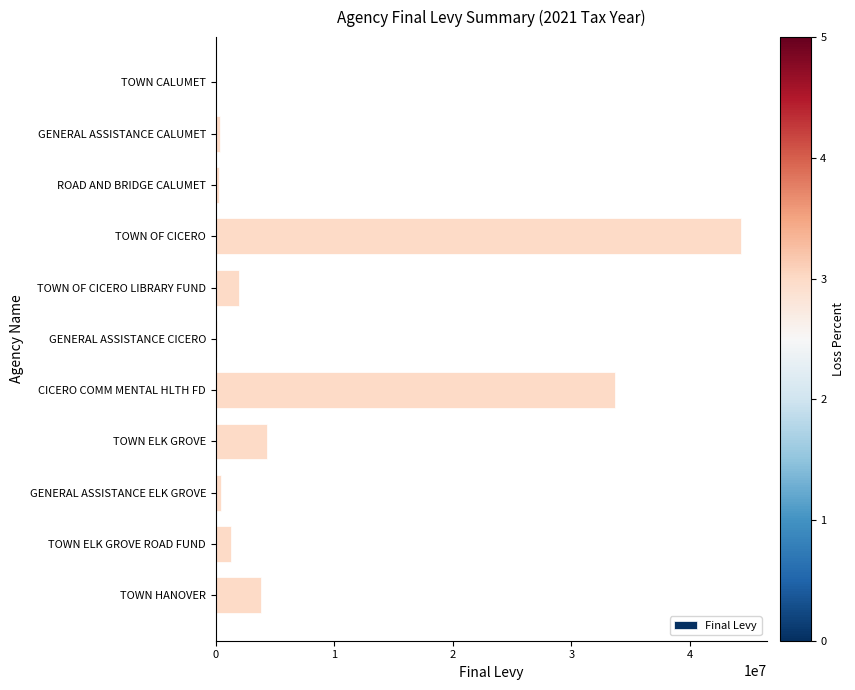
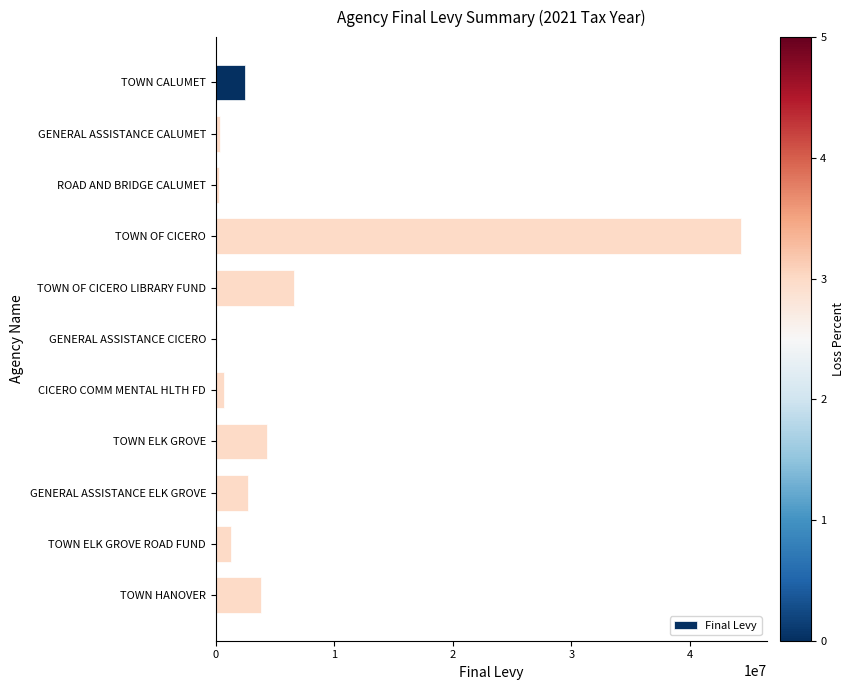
TOWN CALUMET: 0 -> 2400000
TOWN OF CICERO LIBRARY FUND: 1900000 -> 6600000
CICERO COMM MENTAL HLTH FD: 33700000 -> 700000
GENERAL ASSISTANCE ELK GROVE: 500000 -> 2700000
